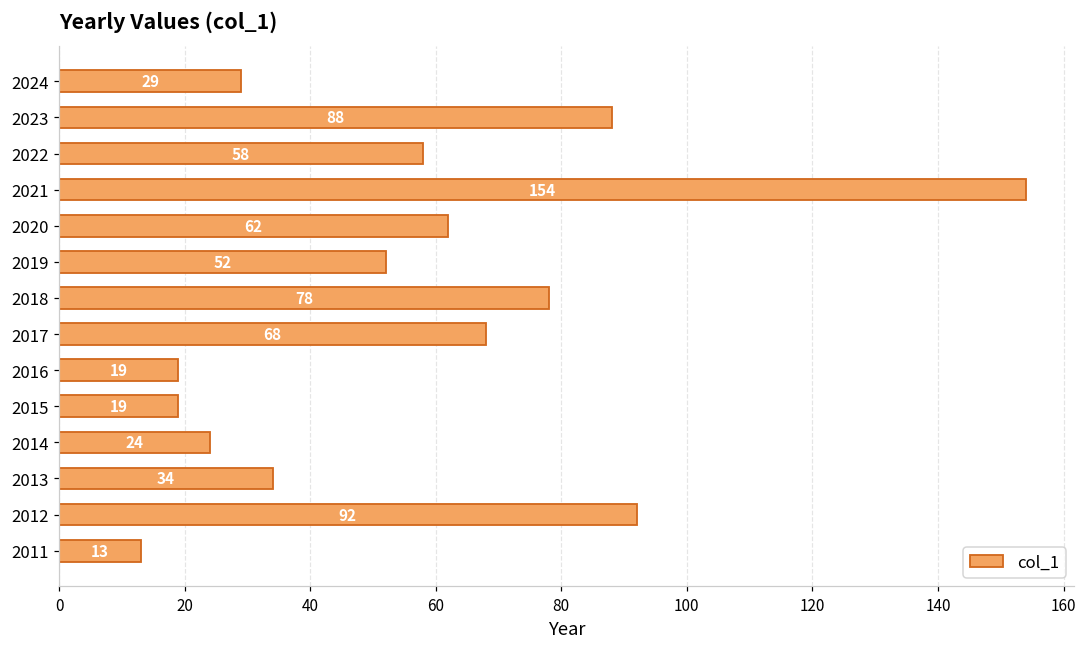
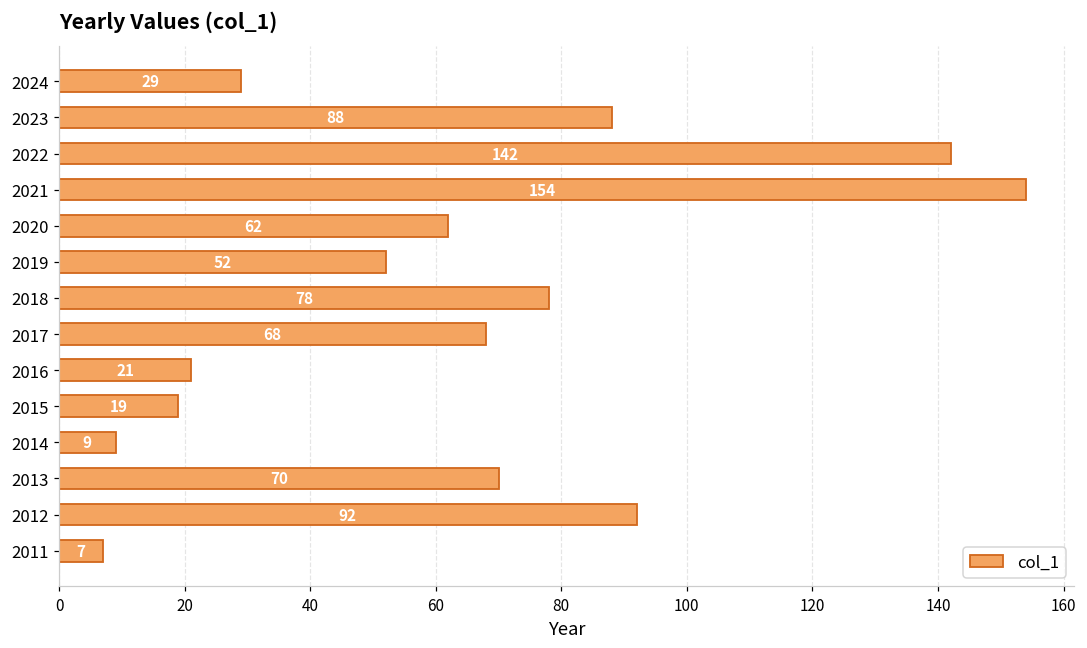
2022: 58 -> 142
2016: 19 -> 21
2014: 24 -> 9
2013: 34 -> 70
2011: 13 -> 7
